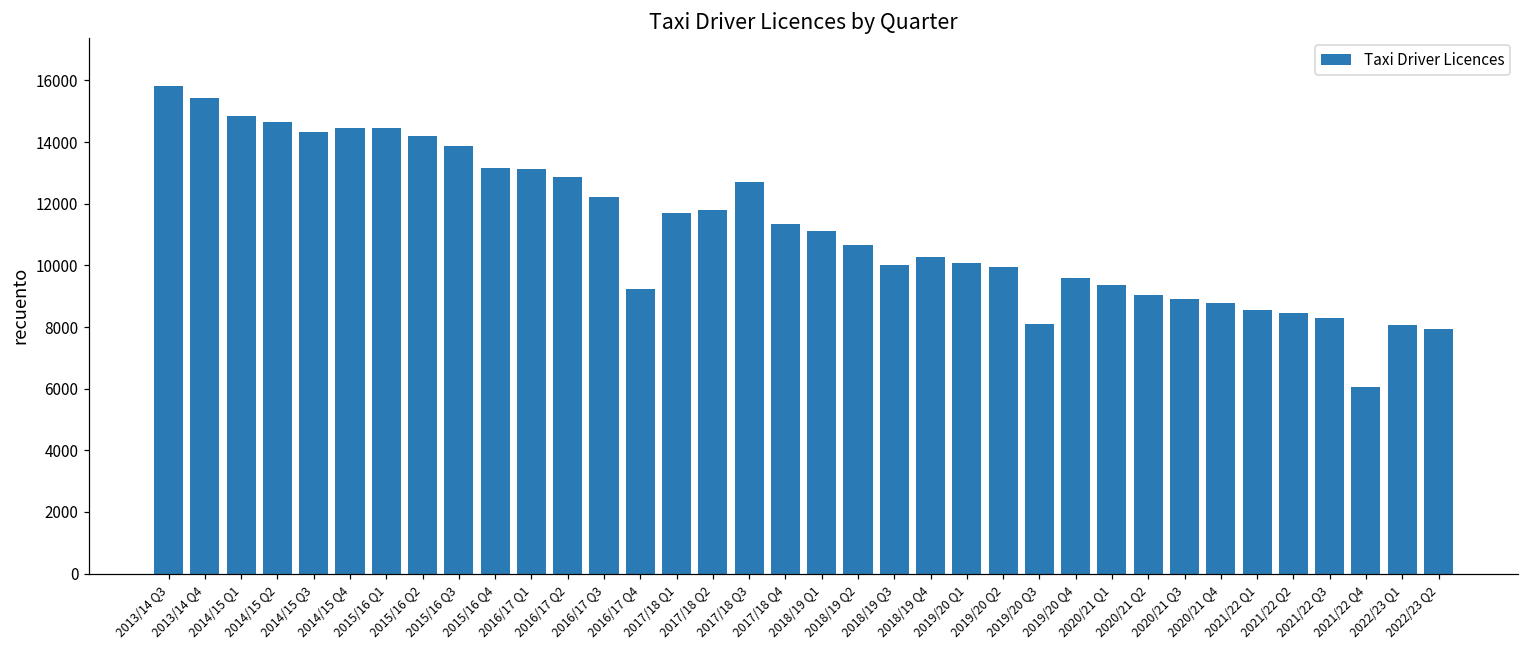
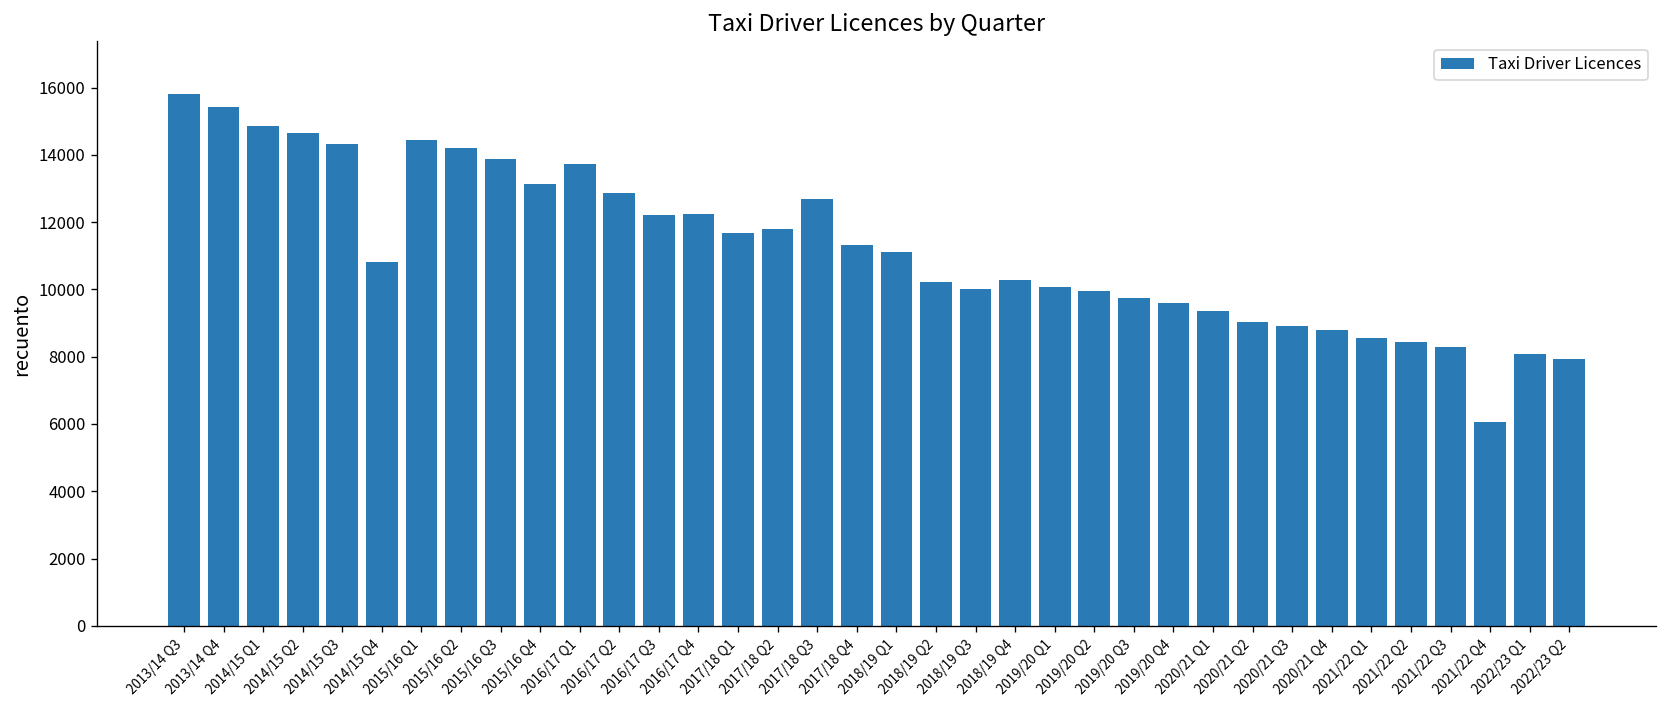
2014/15 Q4: 14500 -> 10800
2016/17 Q1: 13100 -> 13700
2016/17 Q4: 9200 -> 12300
2018/19 Q2: 10700 -> 10200
2019/20 Q3: 8100 -> 9700
